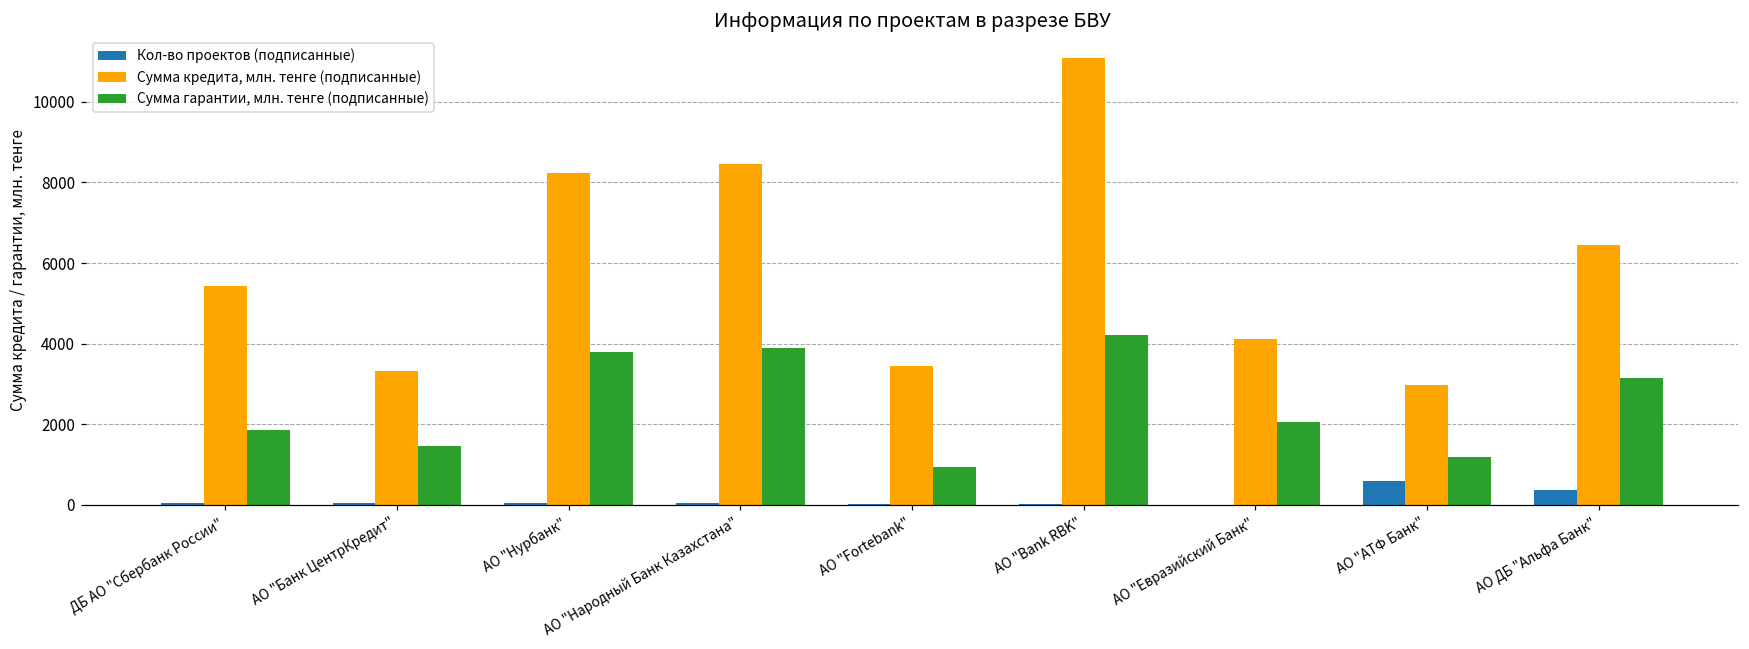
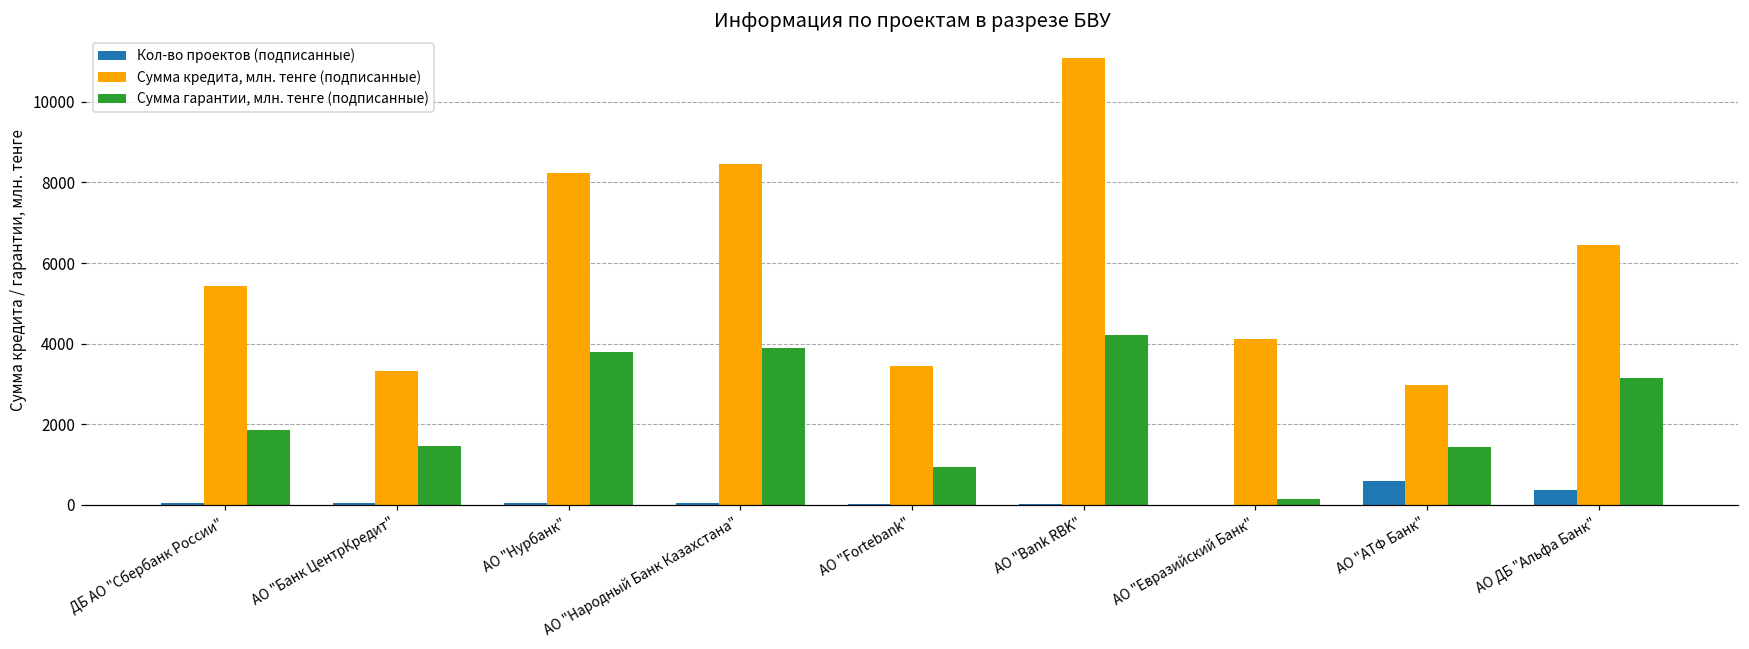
Сумма гарантии, млн. тенге (подписанные), АО "Евразийский Банк": 2100 -> 200
Сумма гарантии, млн. тенге (подписанные), АО "АТФ Банк": 1200 -> 1400
